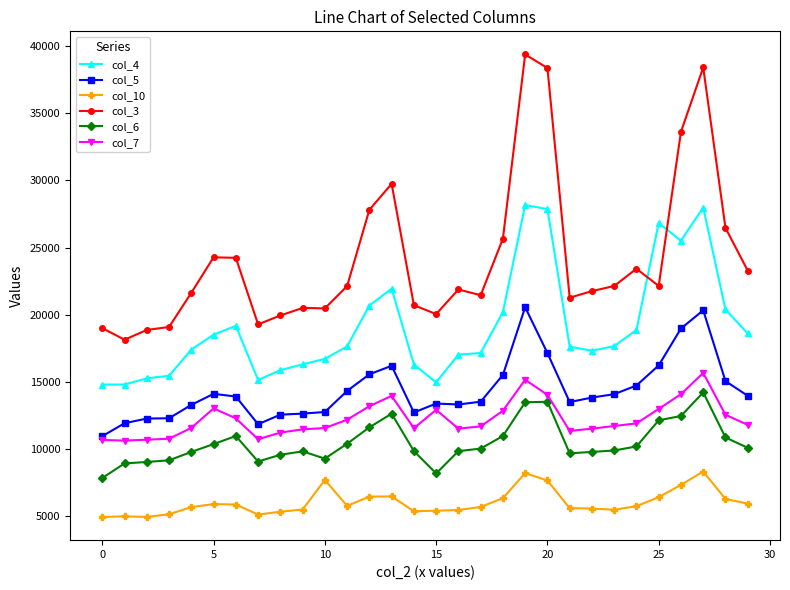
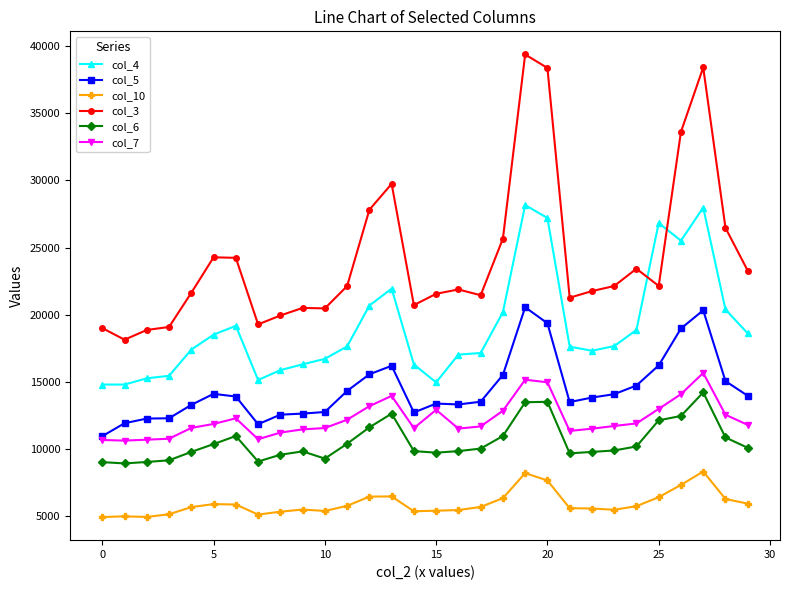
col_6, 0: 7900 -> 9000
col_7, 5: 13000 -> 11900
col_10, 10: 7700 -> 5400
col_3, 15: 20000 -> 21600
col_6, 15: 8200 -> 9700
col_4, 20: 27900 -> 27200
col_5, 20: 17200 -> 19400
col_7, 20: 14000 -> 15000
